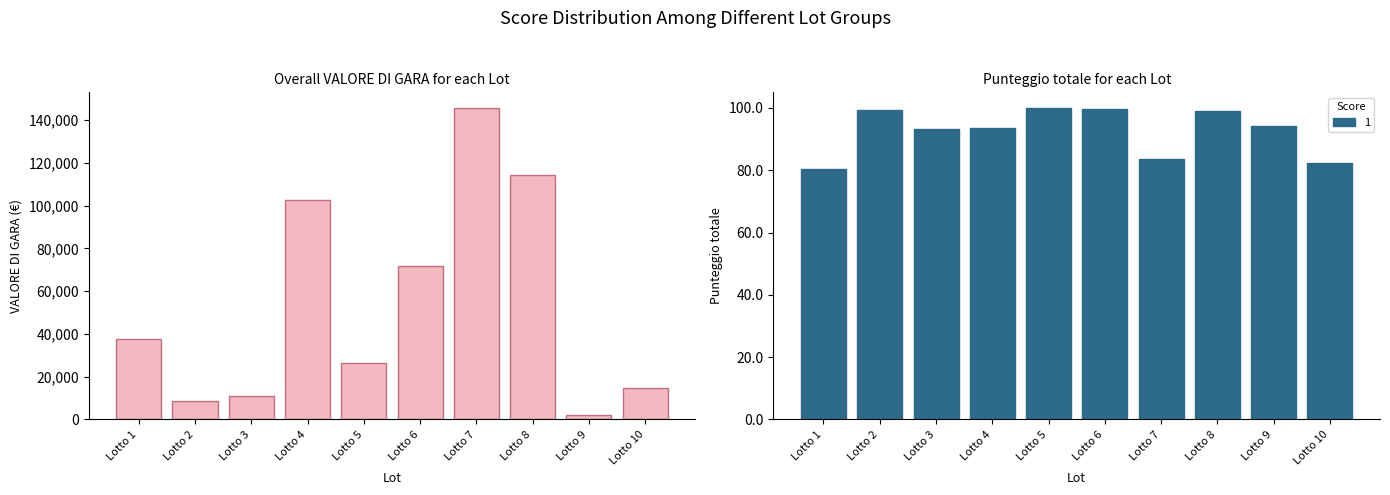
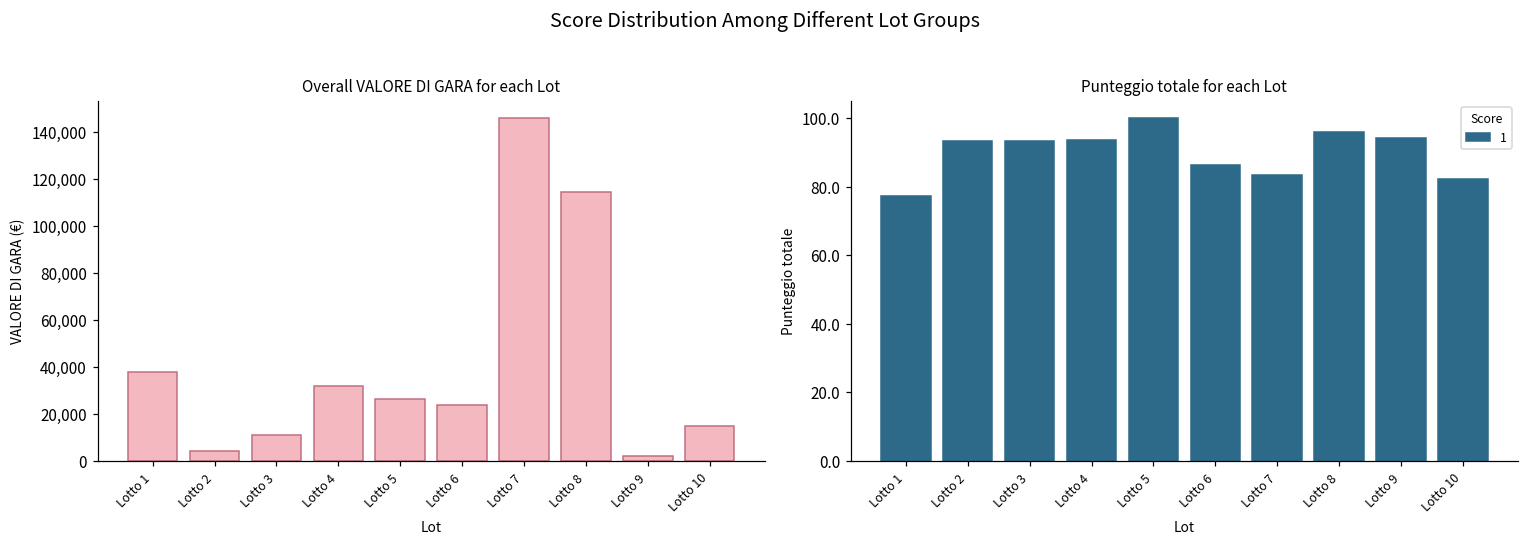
Overall VALORE DI GARA for each Lot, Lotto 2: 9,000 -> 4,000
Overall VALORE DI GARA for each Lot, Lotto 4: 103,000 -> 32,000
Overall VALORE DI GARA for each Lot, Lotto 6: 72,000 -> 24,000
Punteggio totale for each Lot, Lotto 1: 80 -> 77
Punteggio totale for each Lot, Lotto 2: 99 -> 93
Punteggio totale for each Lot, Lotto 6: 100 -> 86
Punteggio totale for each Lot, Lotto 8: 99 -> 96
